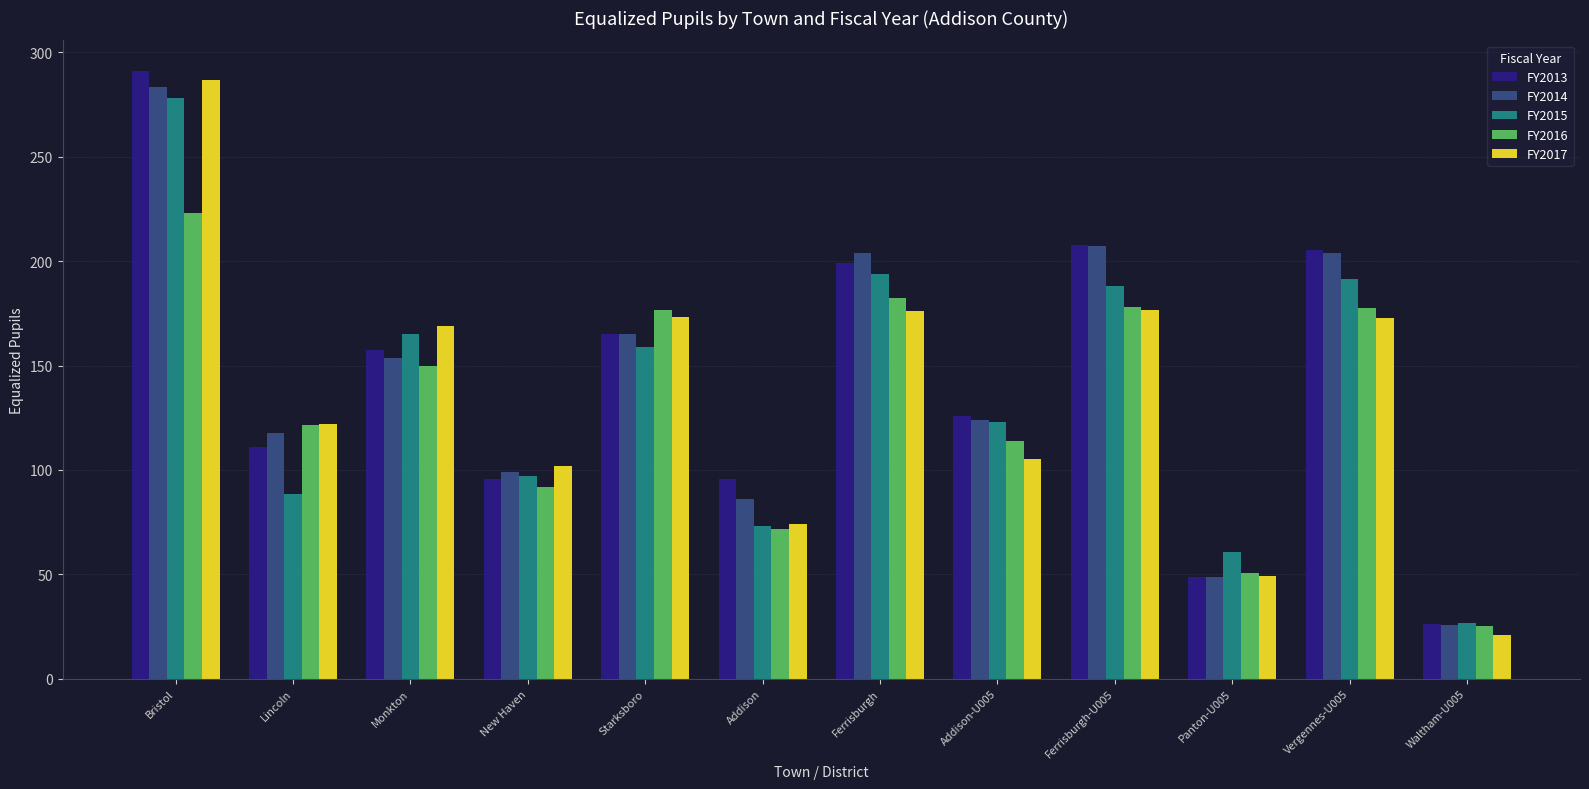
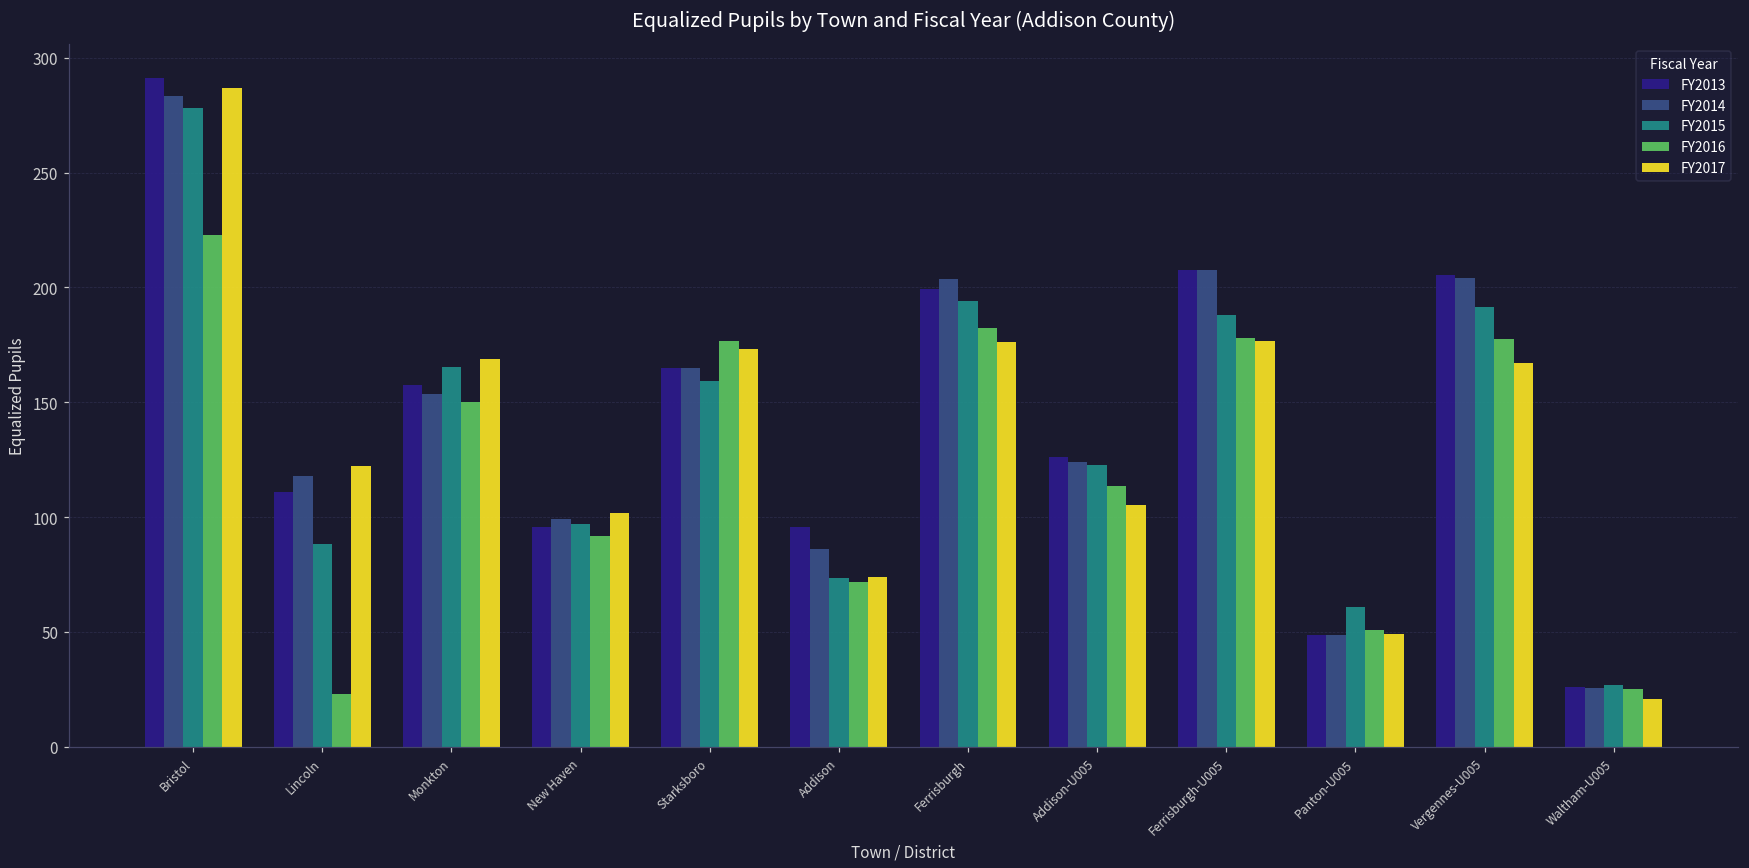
FY2016, Lincoln: 121 -> 23
FY2017, Vergennes-U005: 173 -> 167
